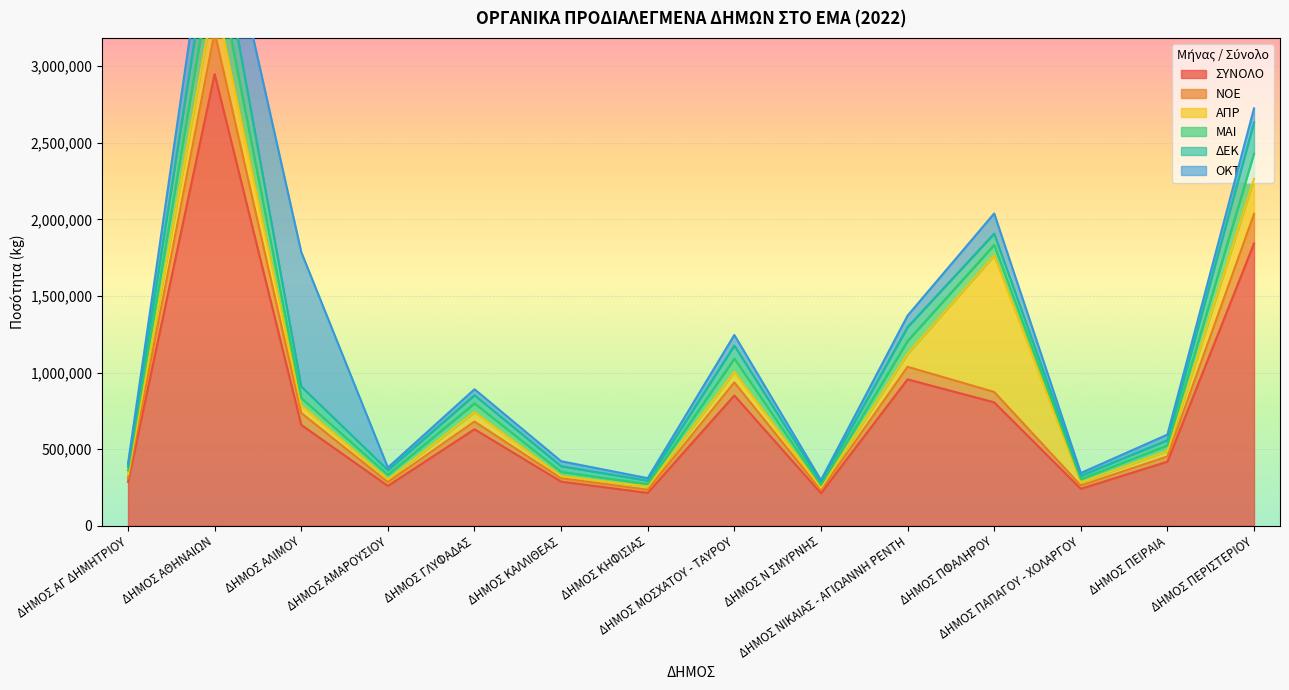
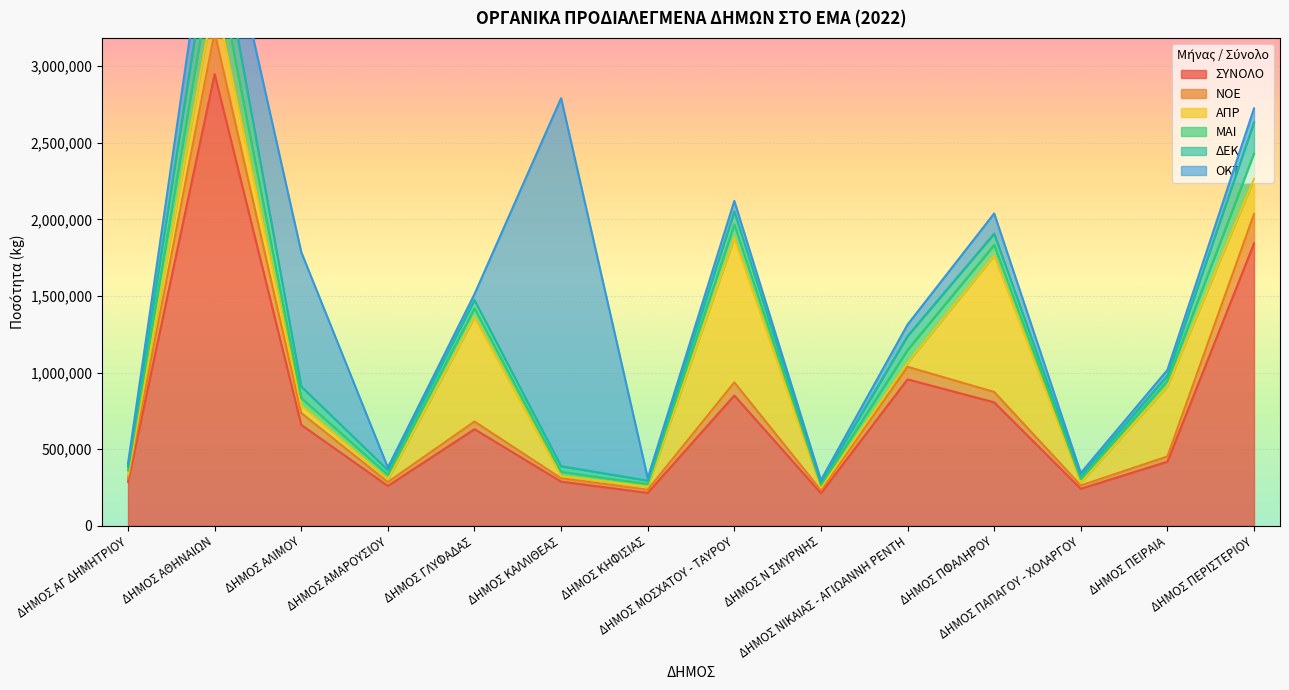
ΑΠΡ, ΔΗΜΟΣ ΓΛΥΦΑΔΑΣ: 60,000 -> 680,000
ΟΚΤ, ΔΗΜΟΣ ΚΑΛΛΙΘΕΑΣ: 30,000 -> 2,400,000
ΑΠΡ, ΔΗΜΟΣ ΜΟΣΧΑΤΟΥ - ΤΑΥΡΟΥ: 70,000 -> 940,000
ΑΠΡ, ΔΗΜΟΣ ΝΙΚΑΙΑΣ - ΑΓΙΩΑΝΝΗ ΡΕΝΤΗ: 80,000 -> 30,000
ΑΠΡ, ΔΗΜΟΣ ΠΕΙΡΑΙΑ: 40,000 -> 460,000
